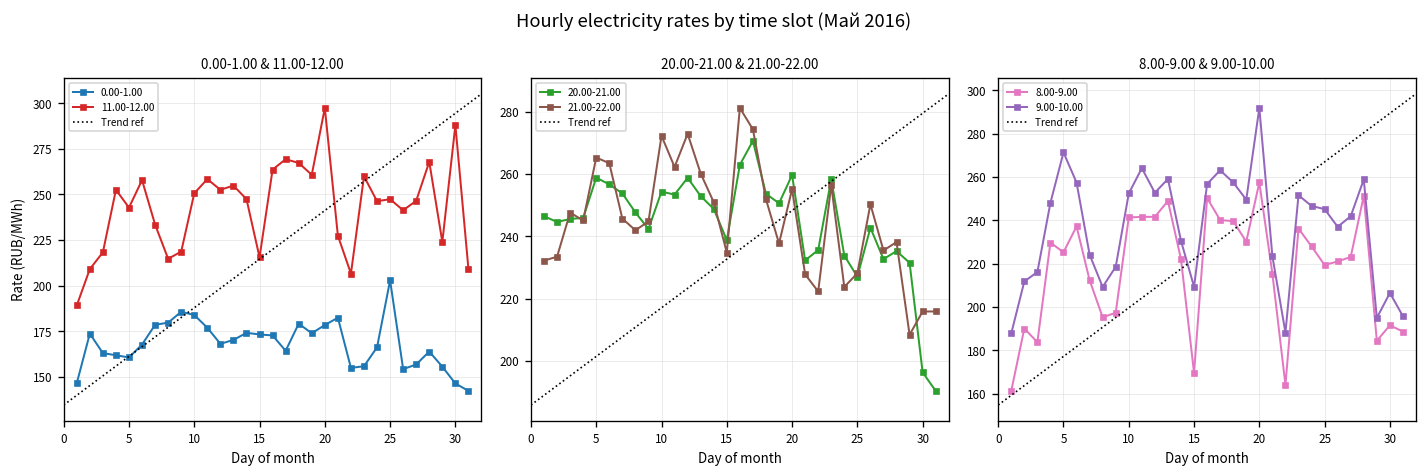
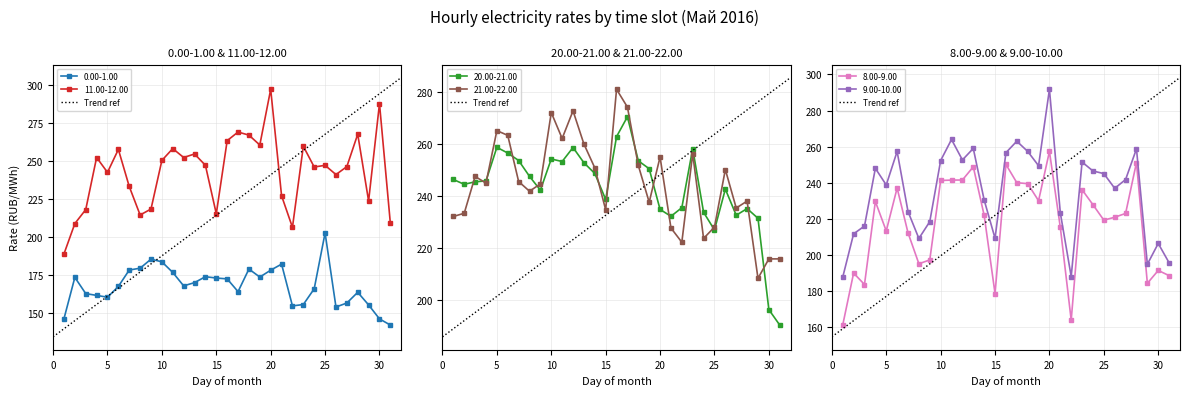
20.00-21.00 & 21.00-22.00, 20.00-21.00, 20: 260 -> 235
8.00-9.00 & 9.00-10.00, 8.00-9.00, 5: 225 -> 213
8.00-9.00 & 9.00-10.00, 9.00-10.00, 5: 271 -> 239
8.00-9.00 & 9.00-10.00, 8.00-9.00, 15: 170 -> 179
